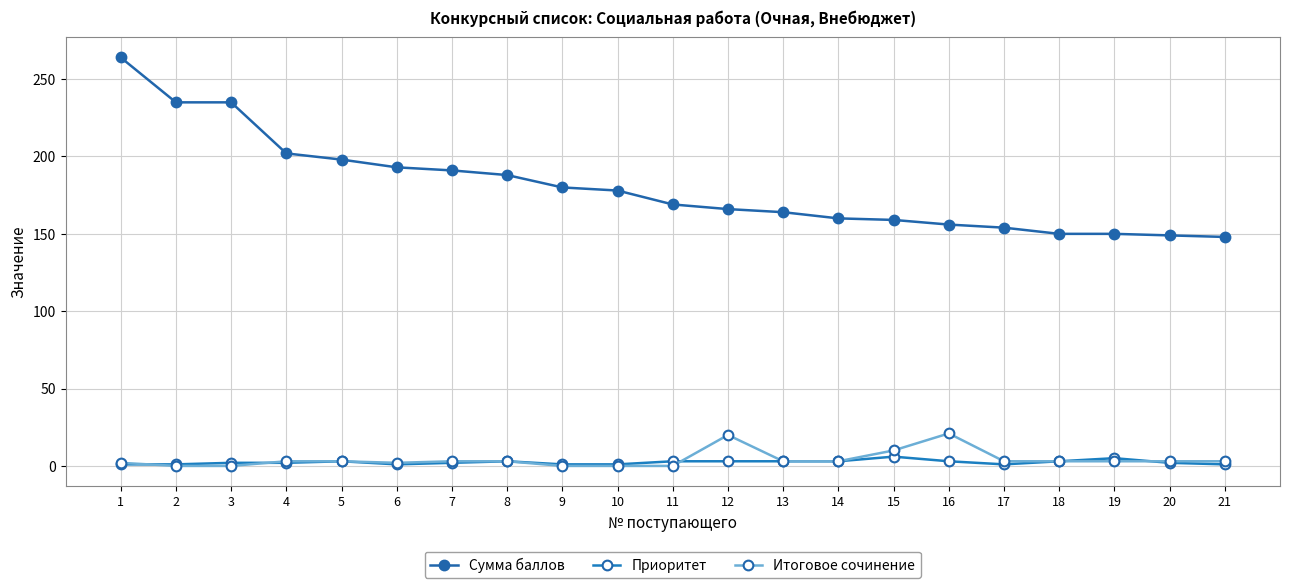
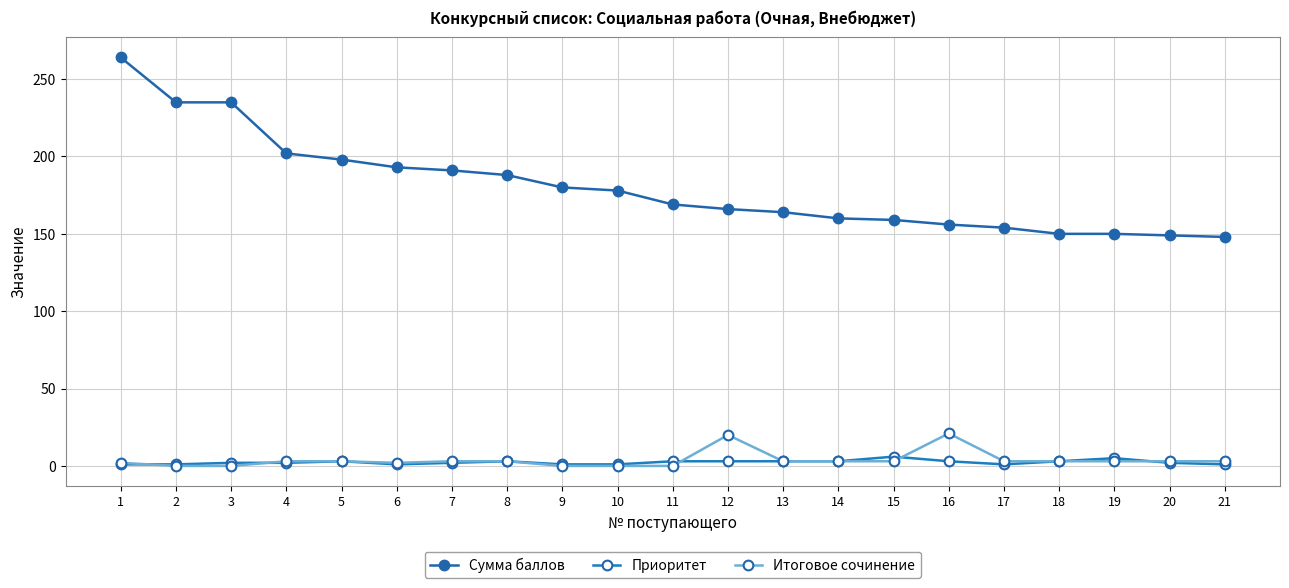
Итоговое сочинение, 15: 10 -> 3
